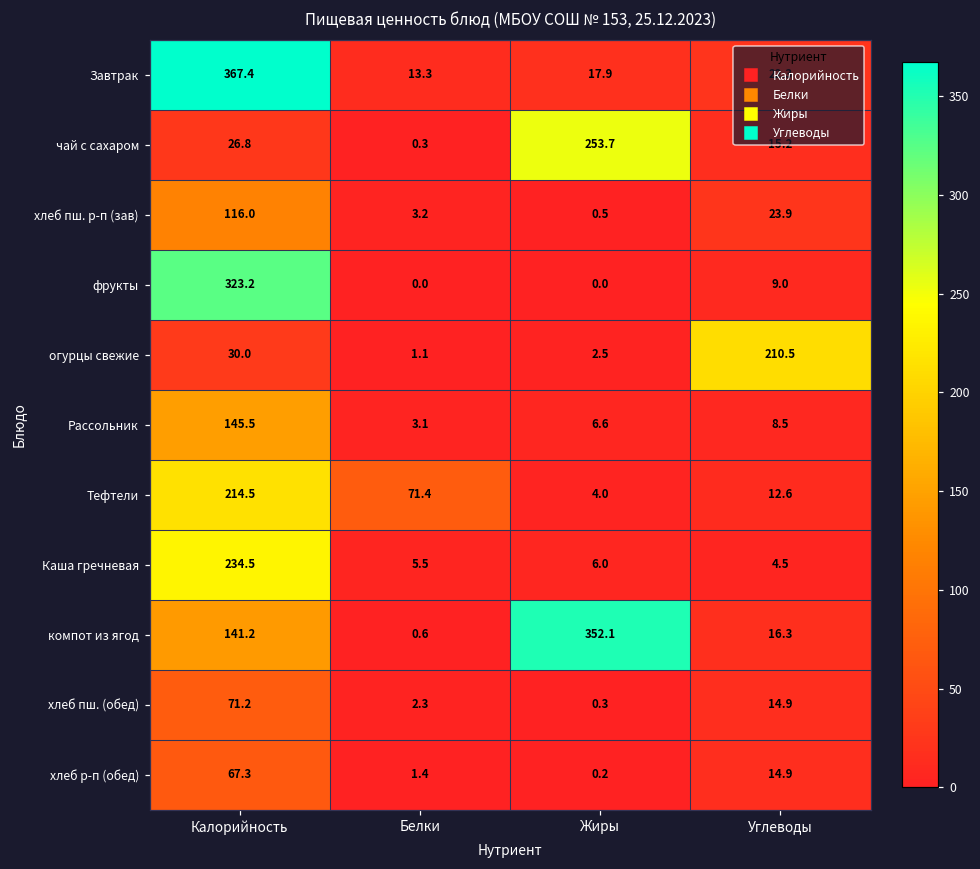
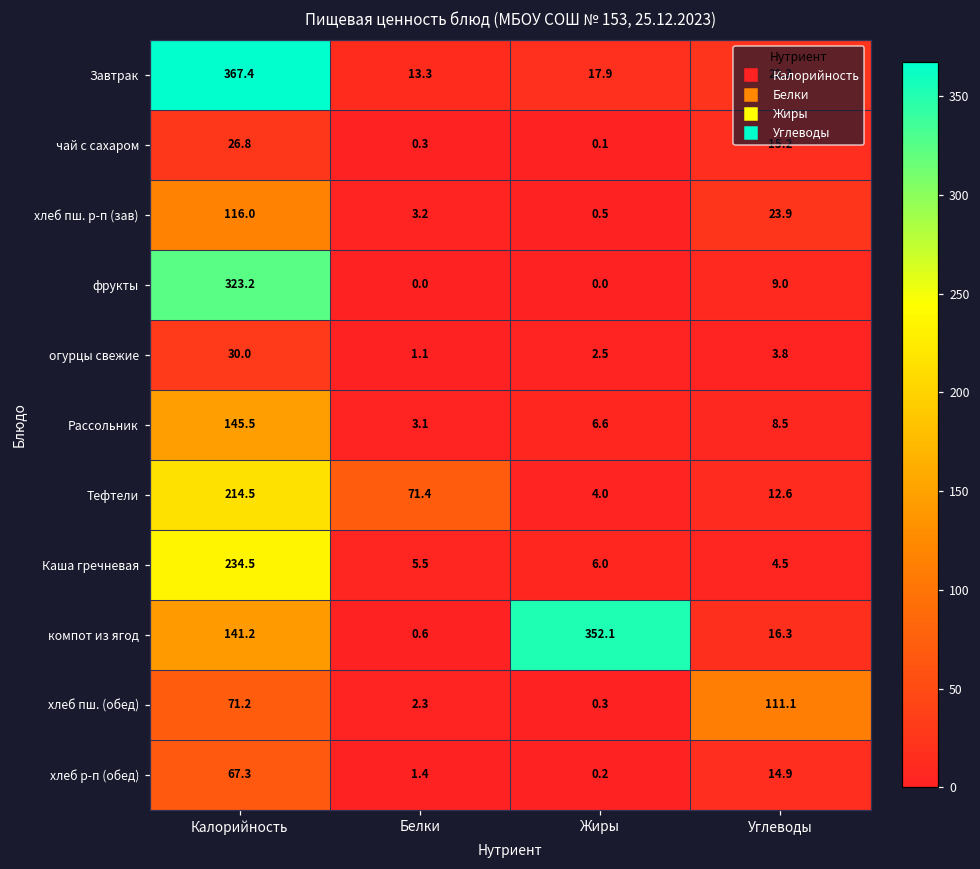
чай с сахаром, Жиры: 253.7 -> 0.1
огурцы свежие, Углеводы: 210.5 -> 3.8
хлеб пш. (обед), Углеводы: 14.9 -> 111.1
